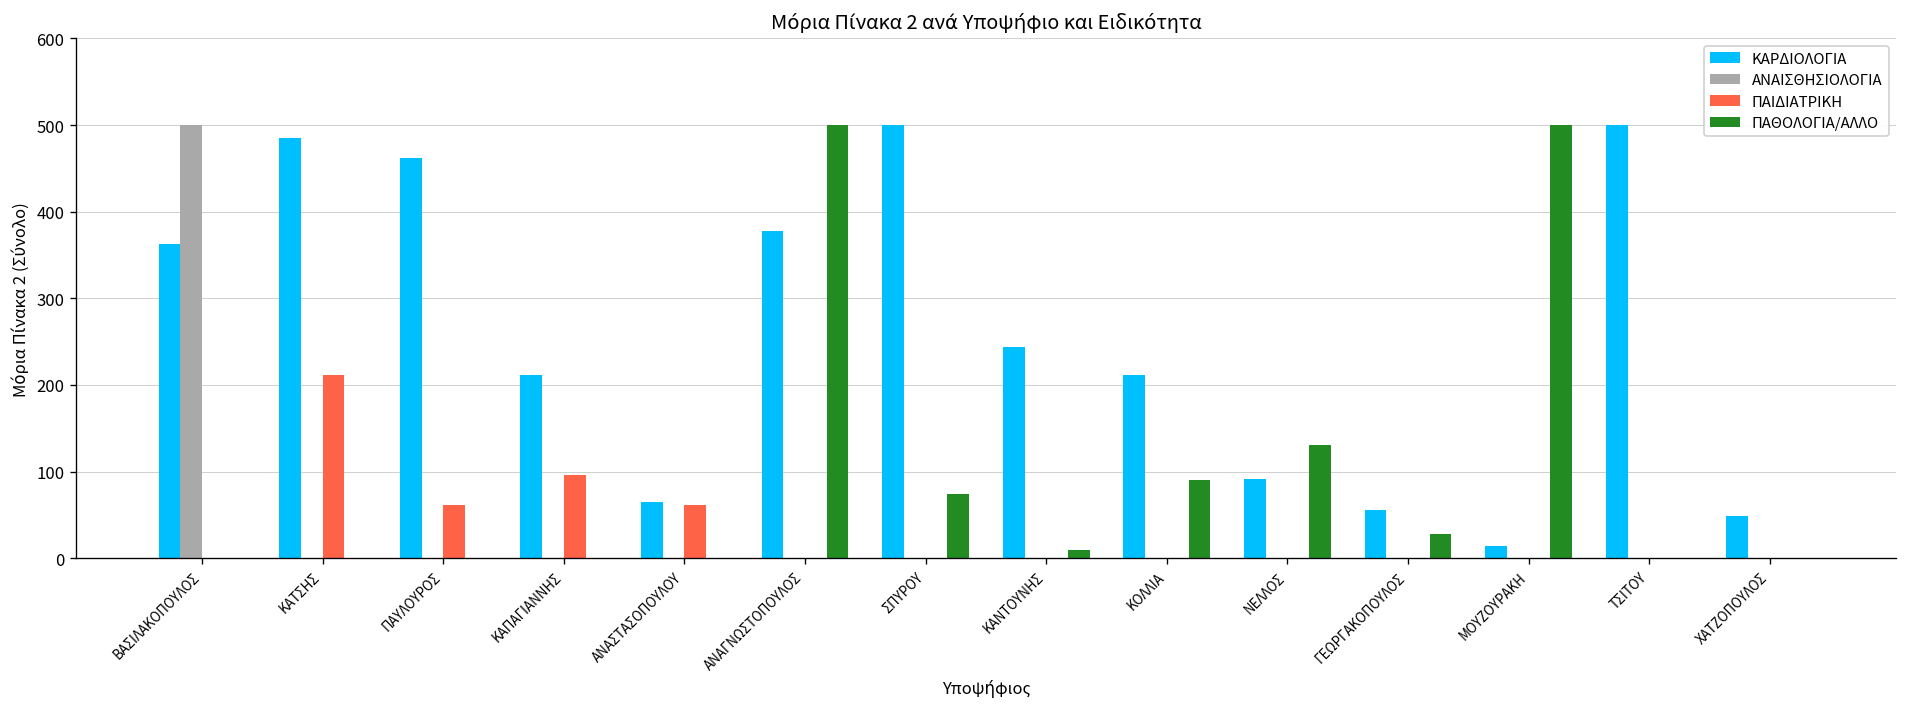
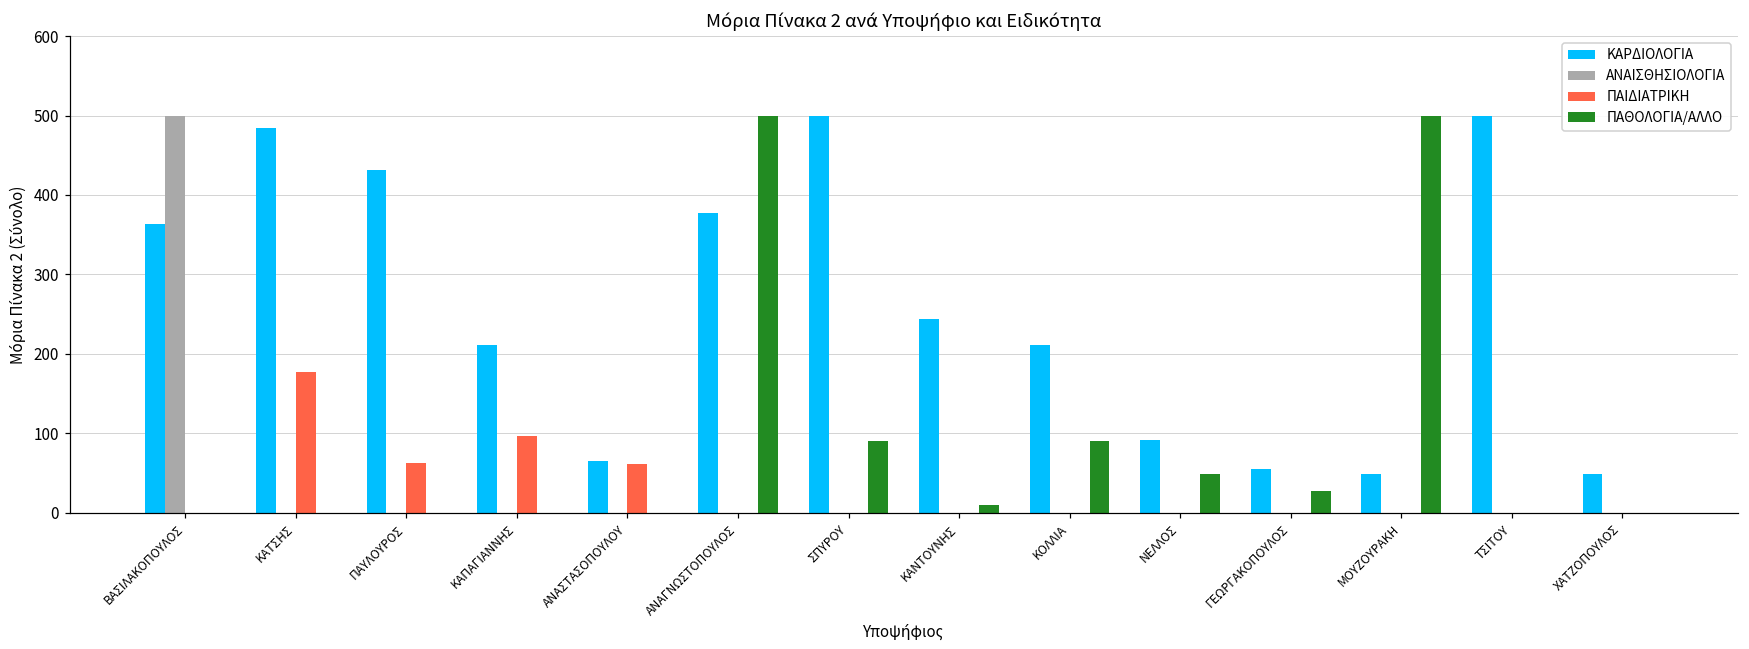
ΠΑΙΔΙΑΤΡΙΚΗ, ΚΑΤΣΗΣ: 210 -> 180
ΚΑΡΔΙΟΛΟΓΙΑ, ΠΑΥΛΟΥΡΟΣ: 460 -> 430
ΠΑΘΟΛΟΓΙΑ/ΑΛΛΟ, ΣΠΥΡΟΥ: 70 -> 90
ΠΑΘΟΛΟΓΙΑ/ΑΛΛΟ, ΝΕΛΛΟΣ: 130 -> 50
ΚΑΡΔΙΟΛΟΓΙΑ, ΜΟΥΖΟΥΡΑΚΗ: 10 -> 50
